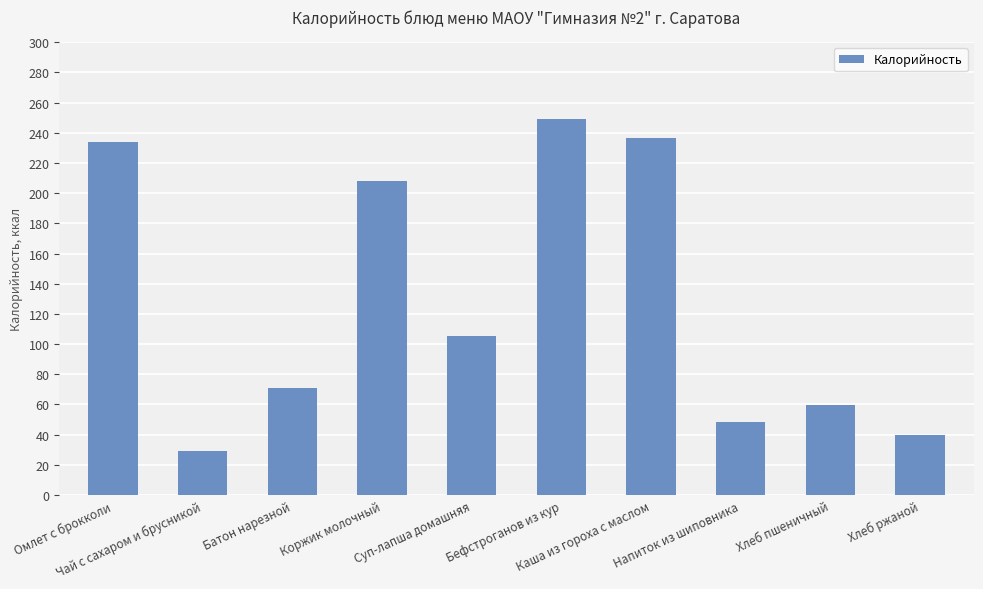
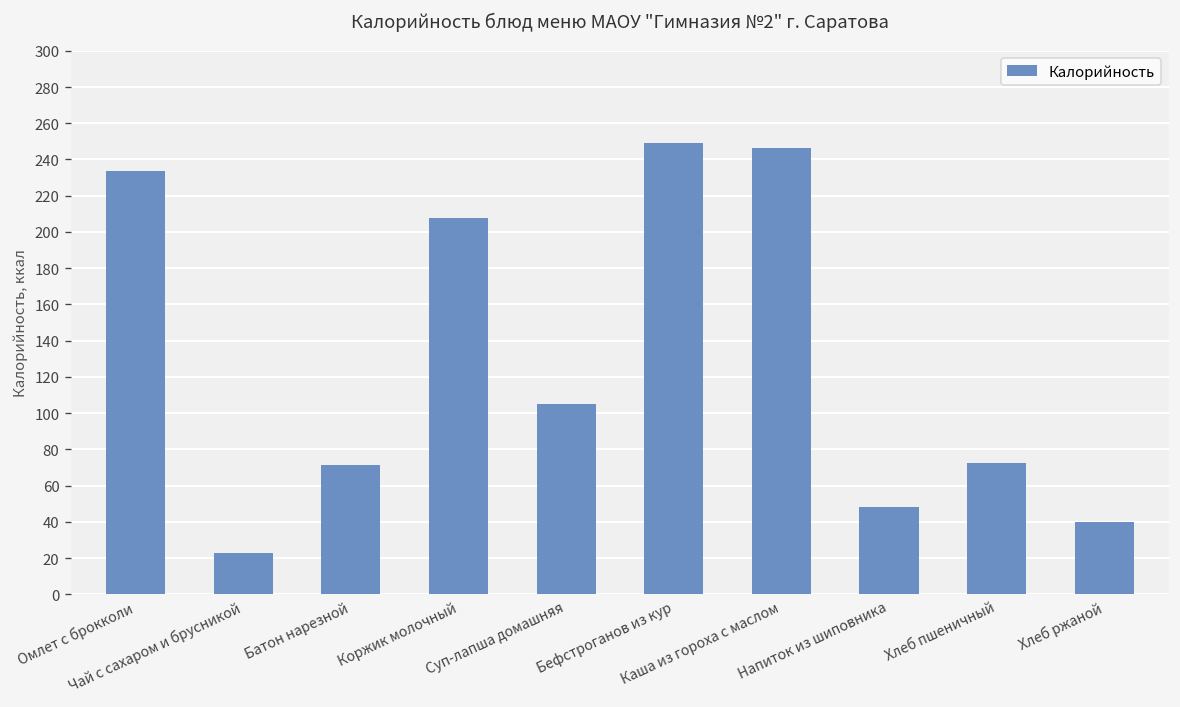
Чай с сахаром и брусникой: 29 -> 23
Каша из гороха с маслом: 236 -> 246
Хлеб пшеничный: 60 -> 73
